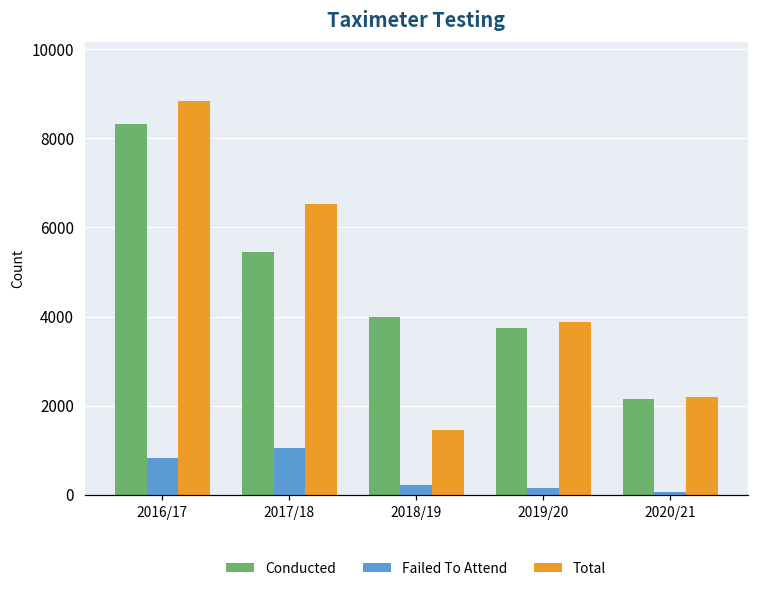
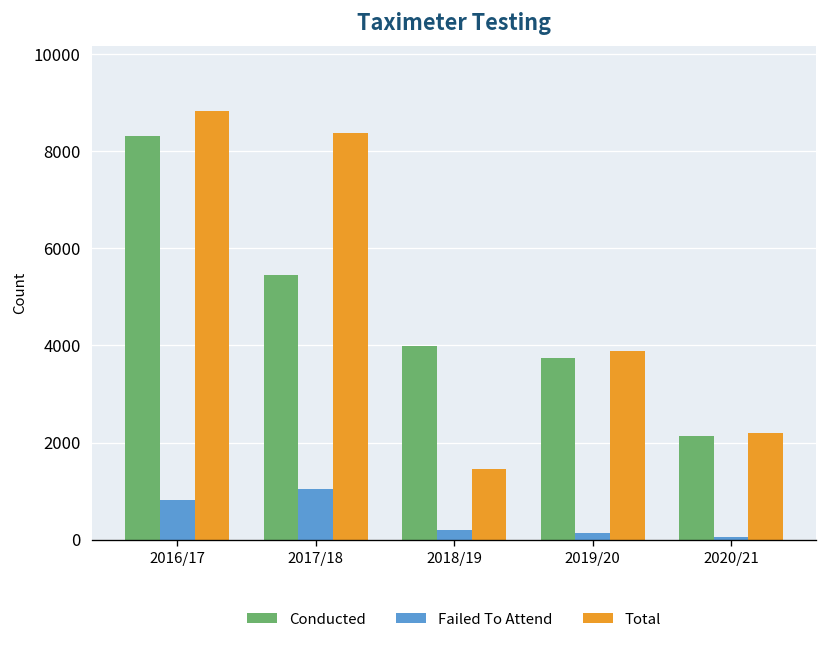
Total, 2017/18: 6500 -> 8400
